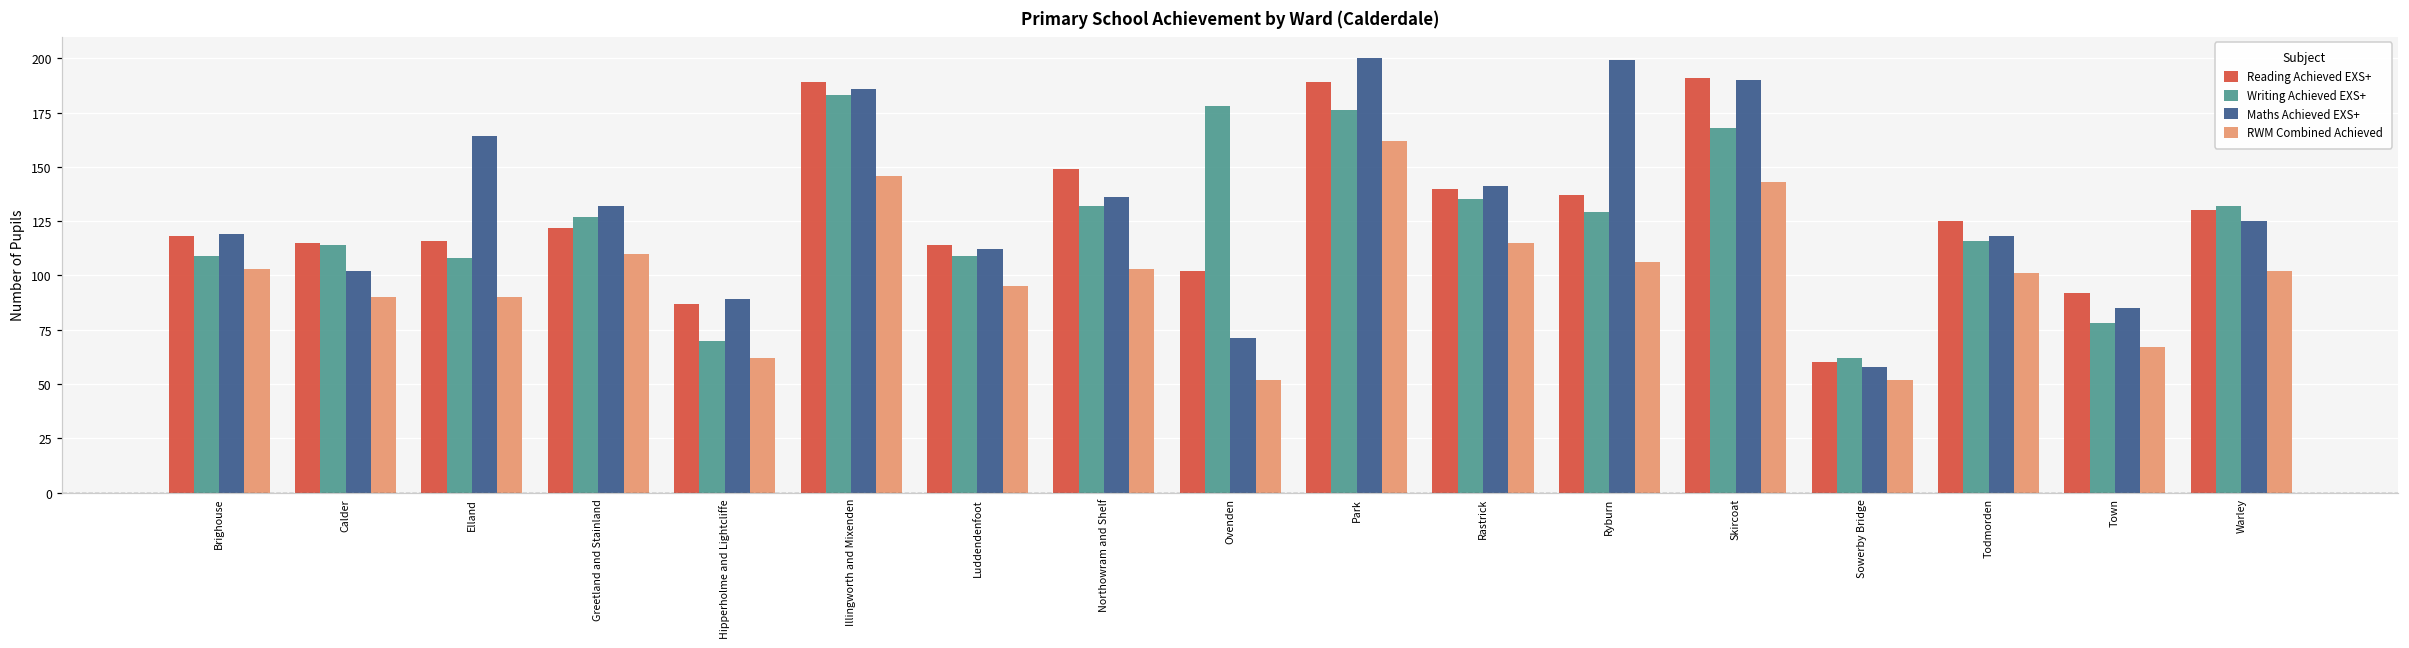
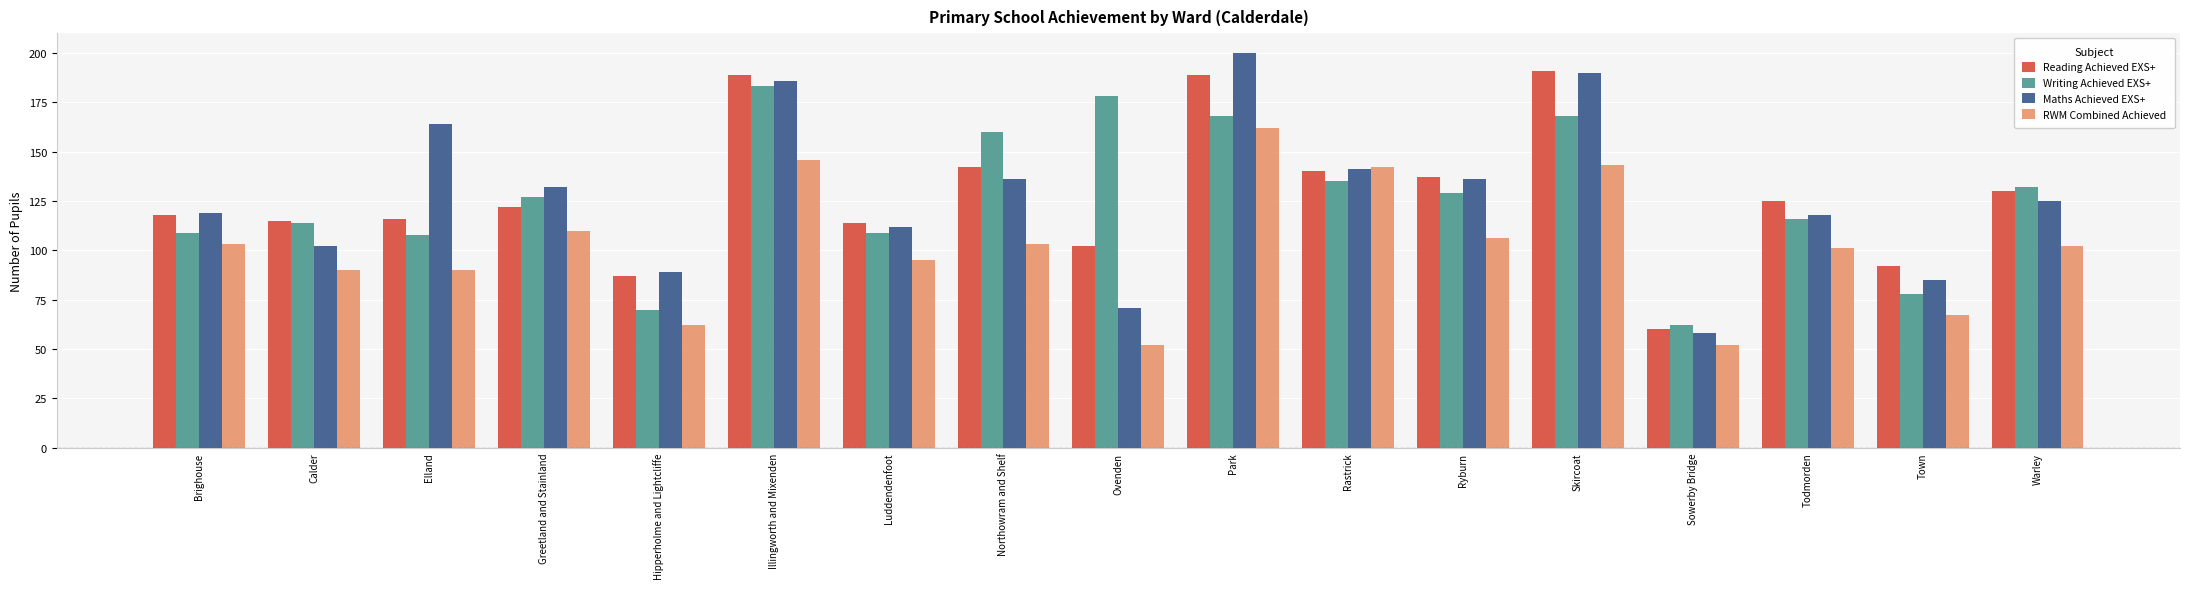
Reading Achieved EXS+, Northowram and Shelf: 149 -> 142
Writing Achieved EXS+, Northowram and Shelf: 132 -> 160
Writing Achieved EXS+, Park: 176 -> 168
RWM Combined Achieved, Rastrick: 115 -> 142
Maths Achieved EXS+, Ryburn: 199 -> 136
